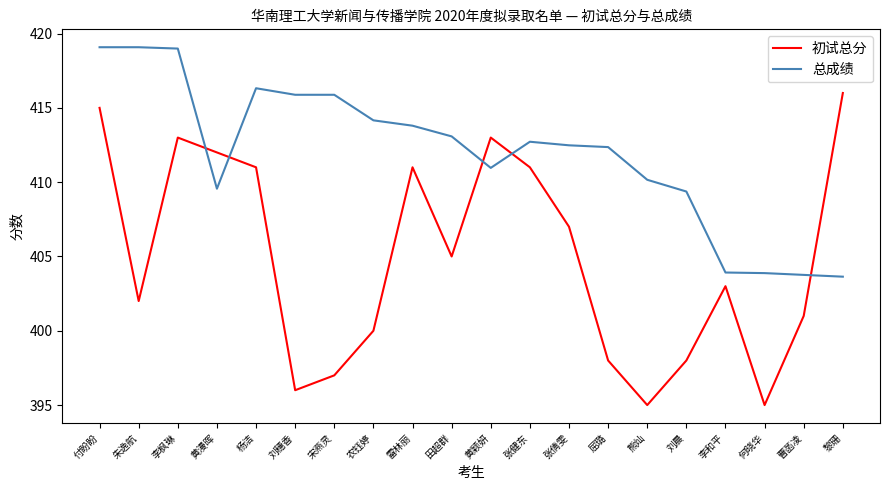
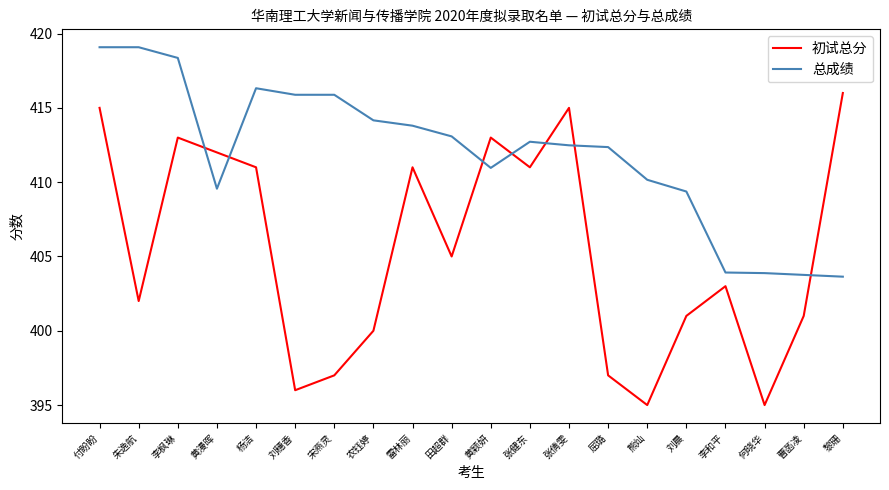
总成绩, 李枫琳: 419.0 -> 418.4
初试总分, 张倩雯: 407 -> 415
初试总分, 屈璐: 398 -> 397
初试总分, 刘晨: 398 -> 401
